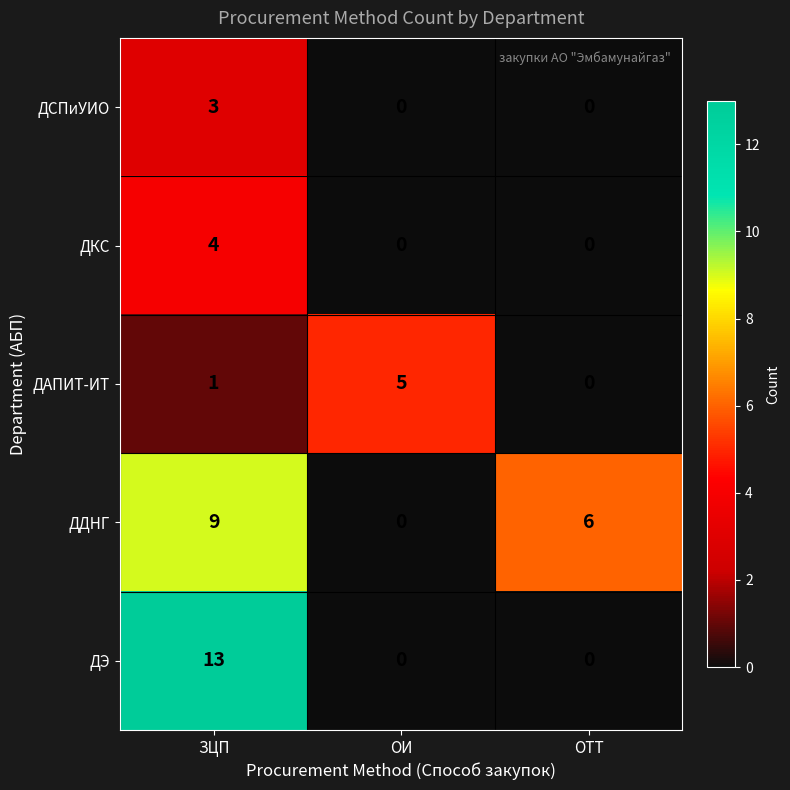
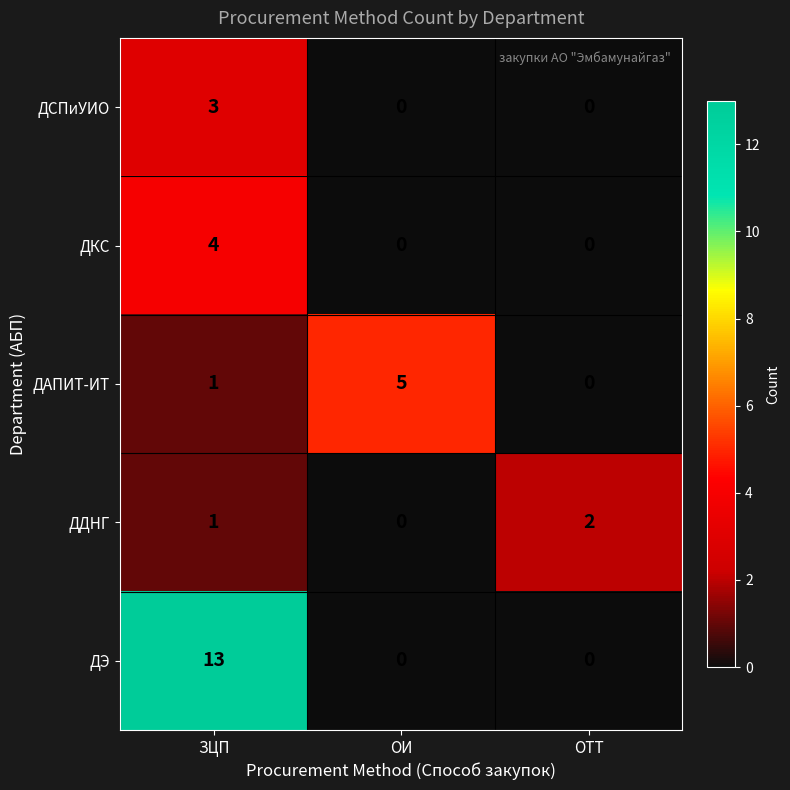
ДДНГ, ЗЦП: 9 -> 1
ДДНГ, ОТТ: 6 -> 2
